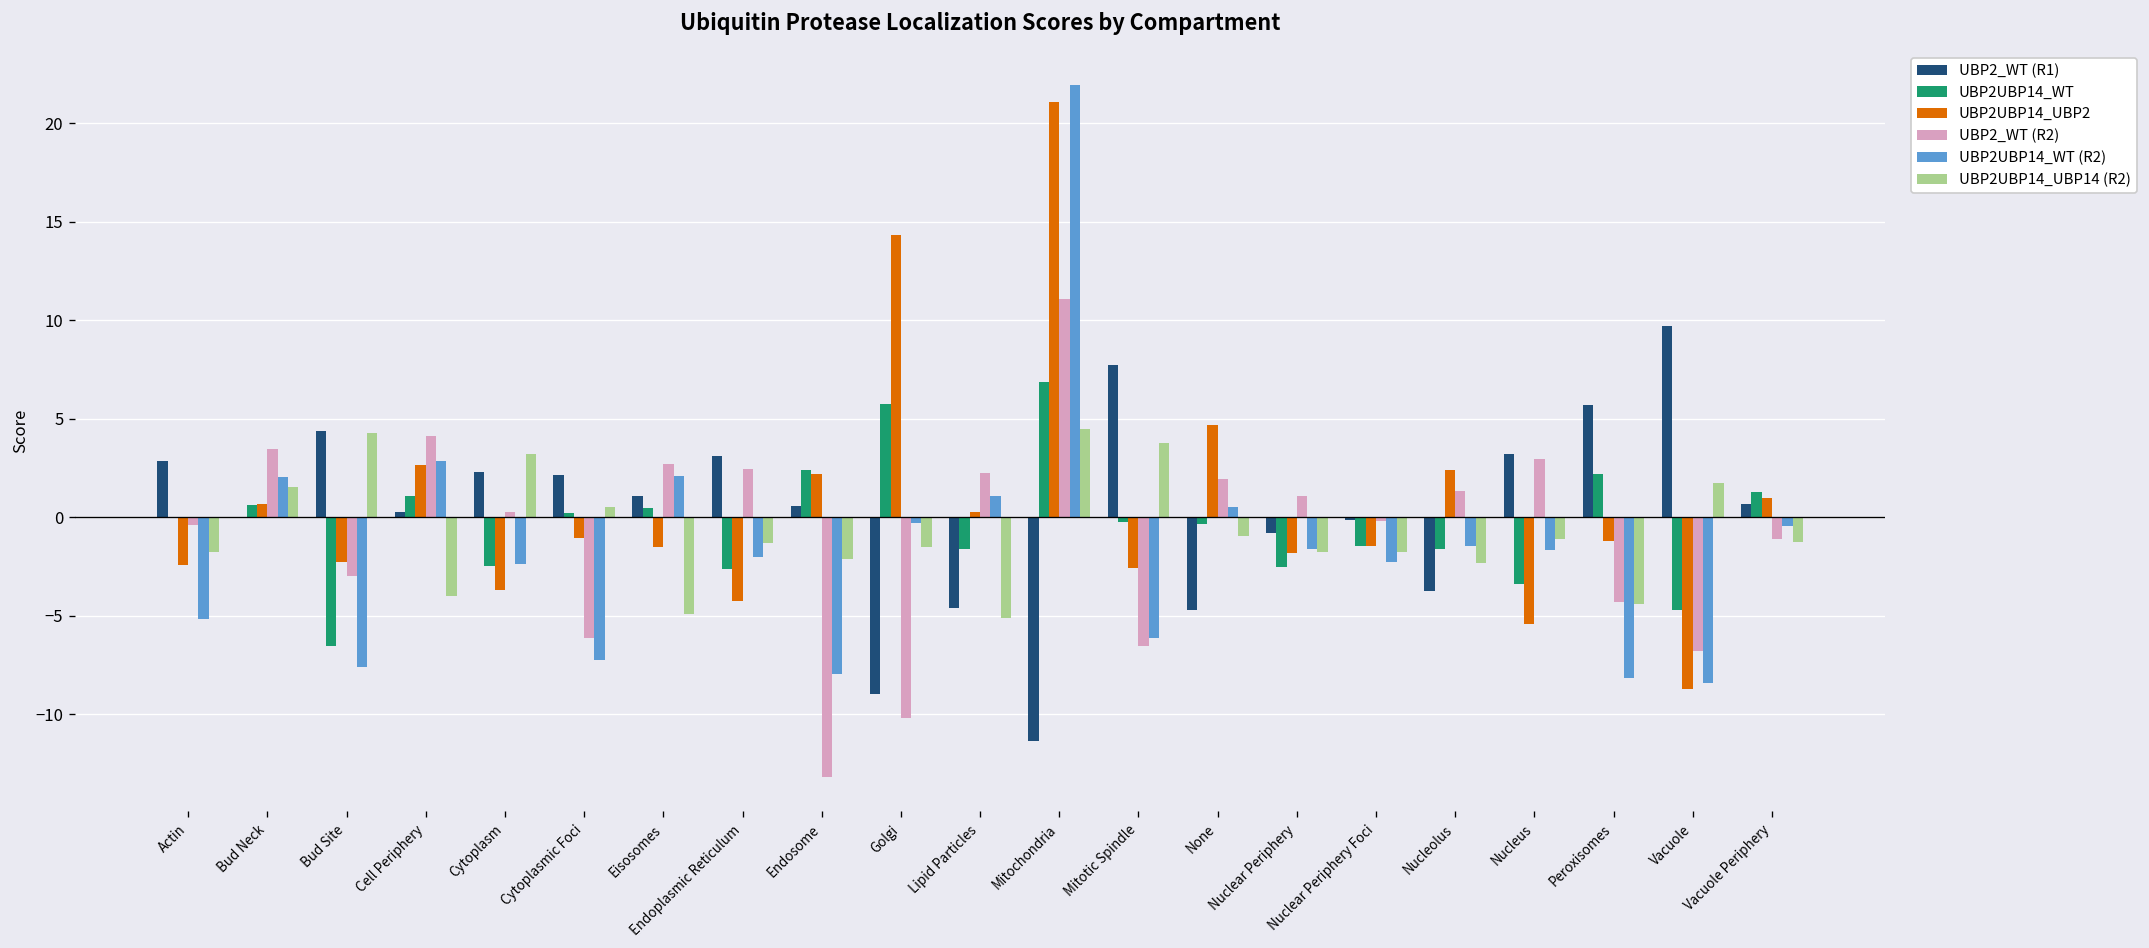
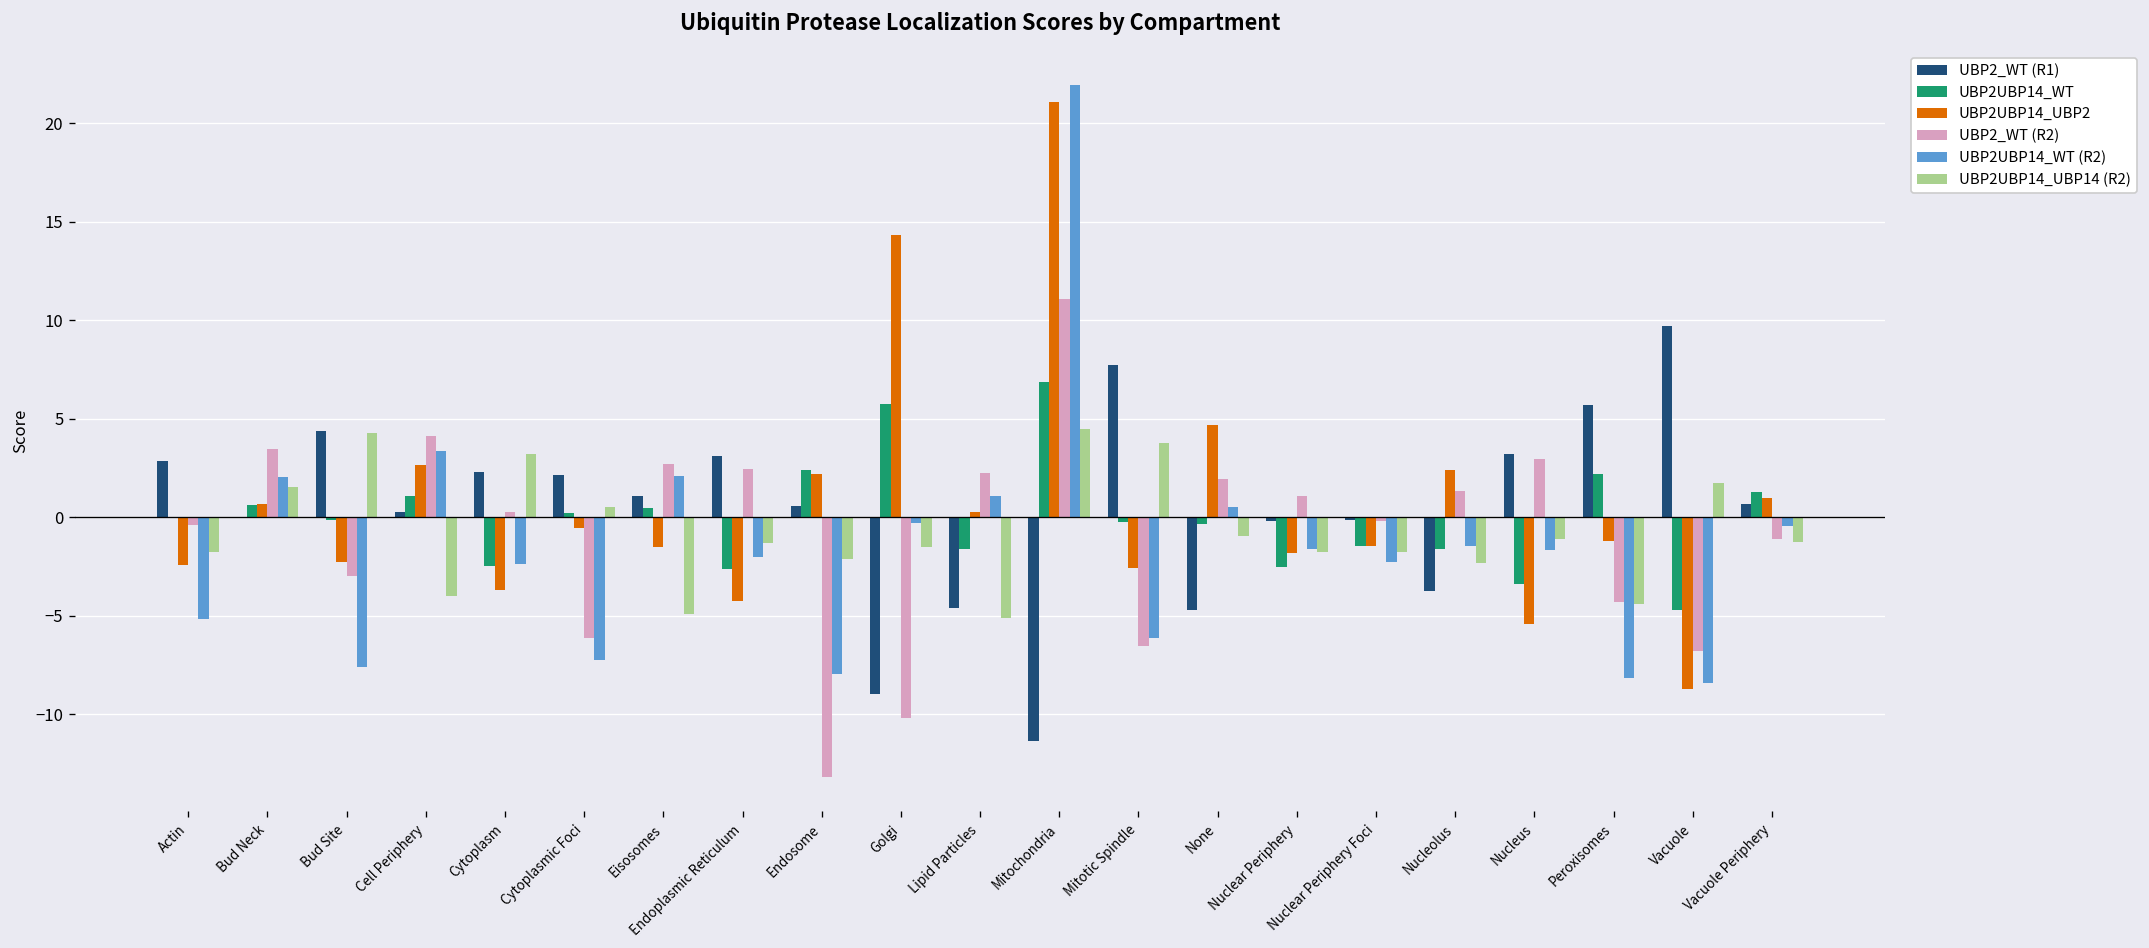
UBP2UBP14_WT, Bud Site: -6.6 -> -0.1
UBP2UBP14_WT (R2), Cell Periphery: 2.8 -> 3.4
UBP2UBP14_UBP2, Cytoplasmic Foci: -1.1 -> -0.6
UBP2_WT (R1), Nuclear Periphery: -0.8 -> -0.2
